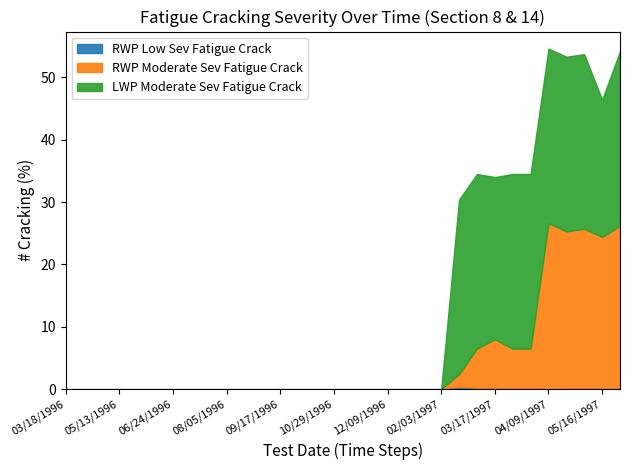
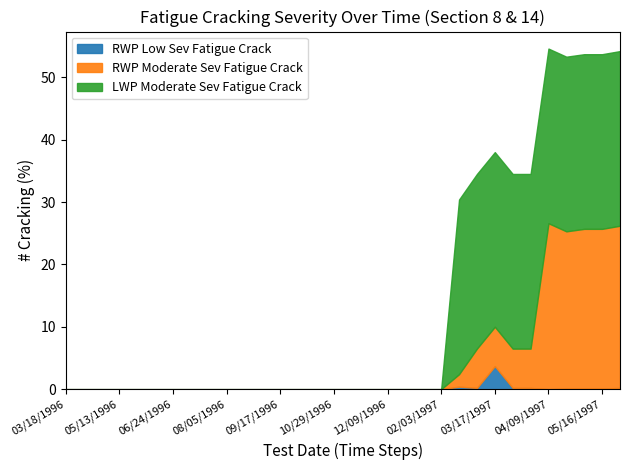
RWP Low Sev Fatigue Crack, 03/17/1997: 0 -> 4
RWP Moderate Sev Fatigue Crack, 03/17/1997: 8 -> 6
LWP Moderate Sev Fatigue Crack, 03/17/1997: 26 -> 28
RWP Moderate Sev Fatigue Crack, 05/16/1997: 24 -> 26
LWP Moderate Sev Fatigue Crack, 05/16/1997: 22 -> 28
